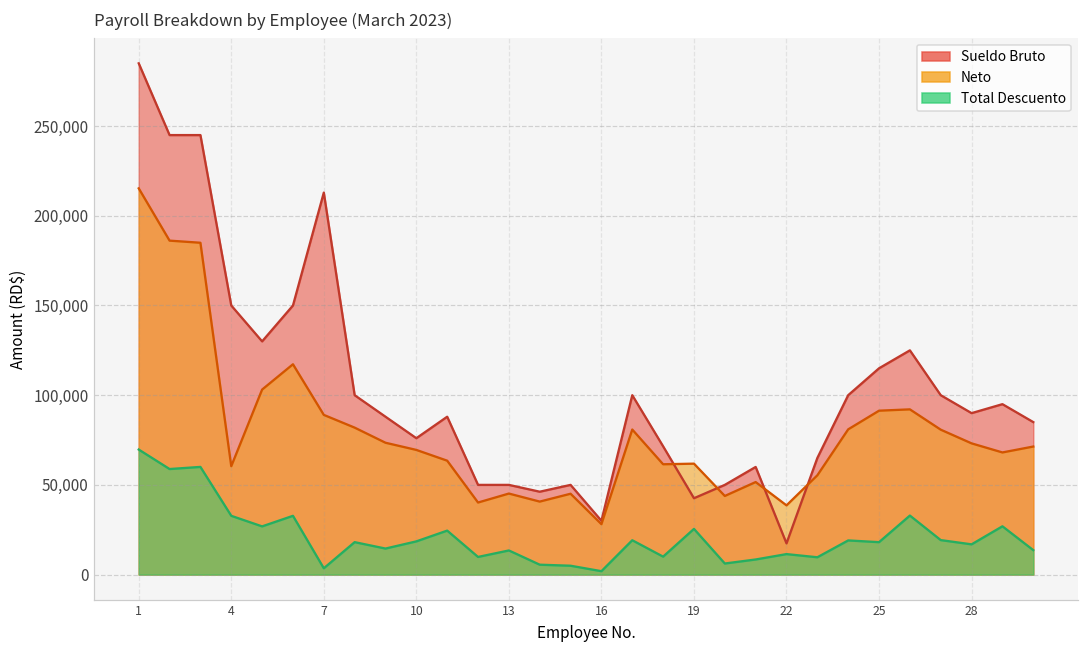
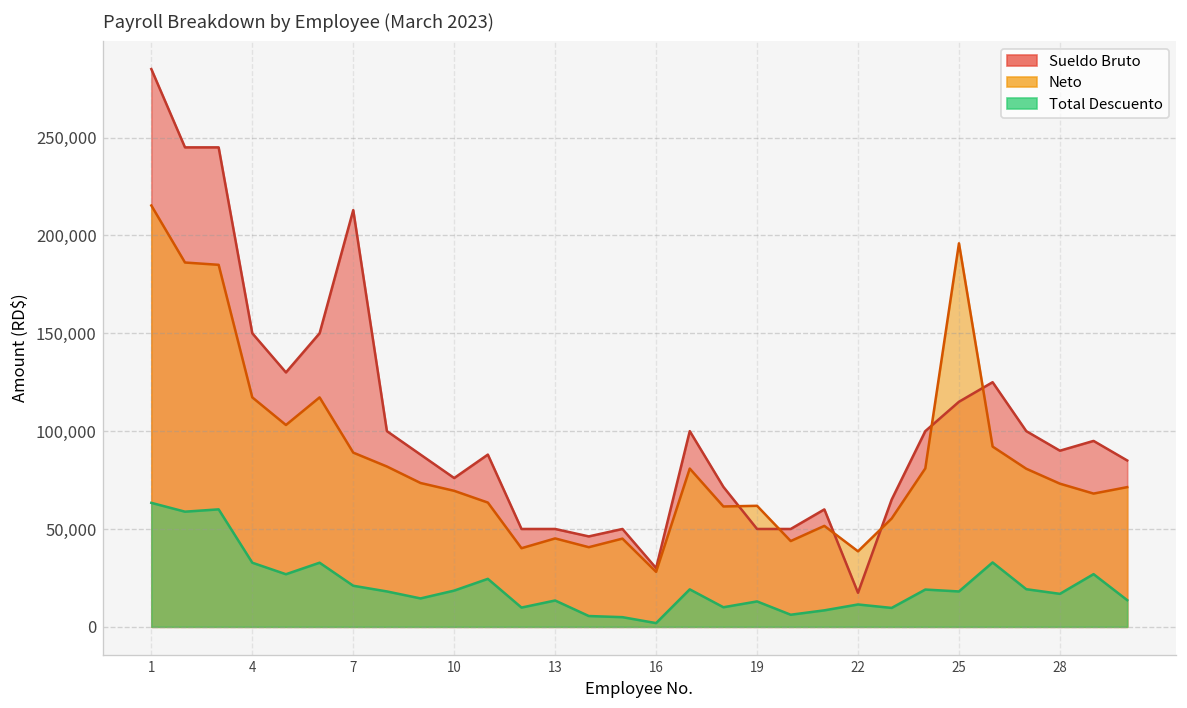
Total Descuento, 1: 70,000 -> 63,000
Neto, 4: 60,000 -> 117,000
Total Descuento, 7: 4,000 -> 21,000
Sueldo Bruto, 19: 43,000 -> 50,000
Total Descuento, 19: 25,000 -> 13,000
Neto, 25: 91,000 -> 196,000
